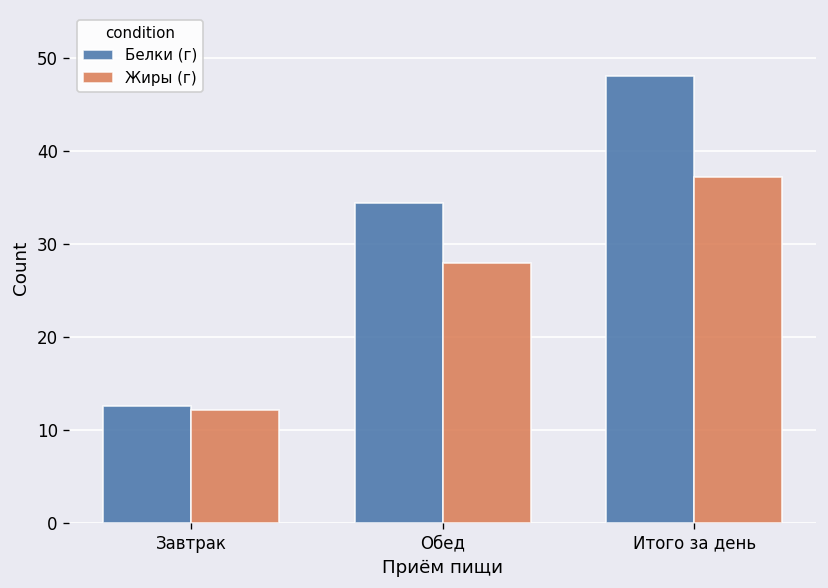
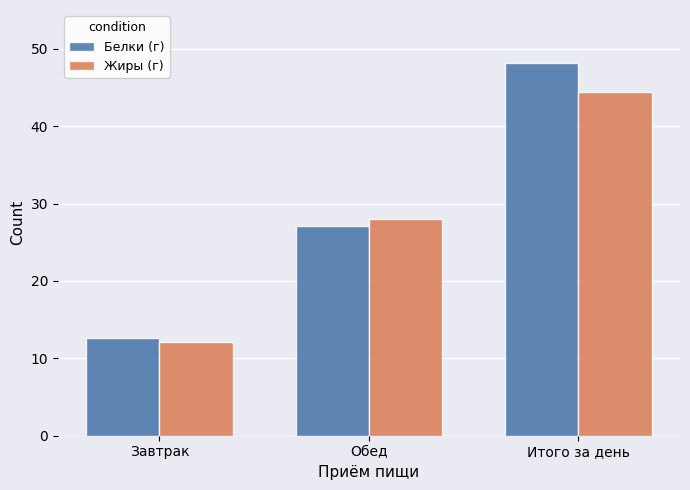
Белки (г), Обед: 34 -> 27
Жиры (г), Итого за день: 37 -> 44
